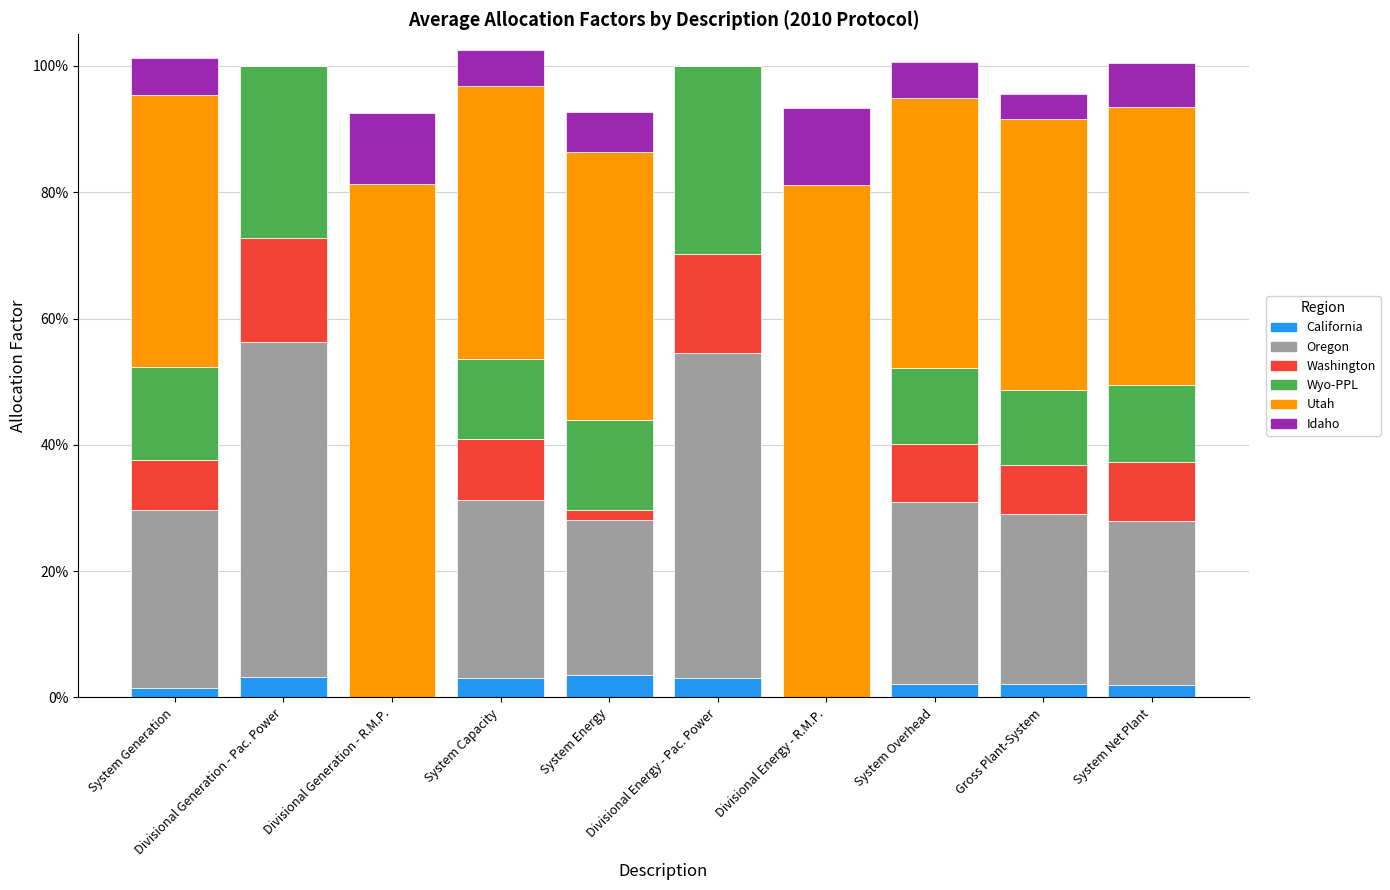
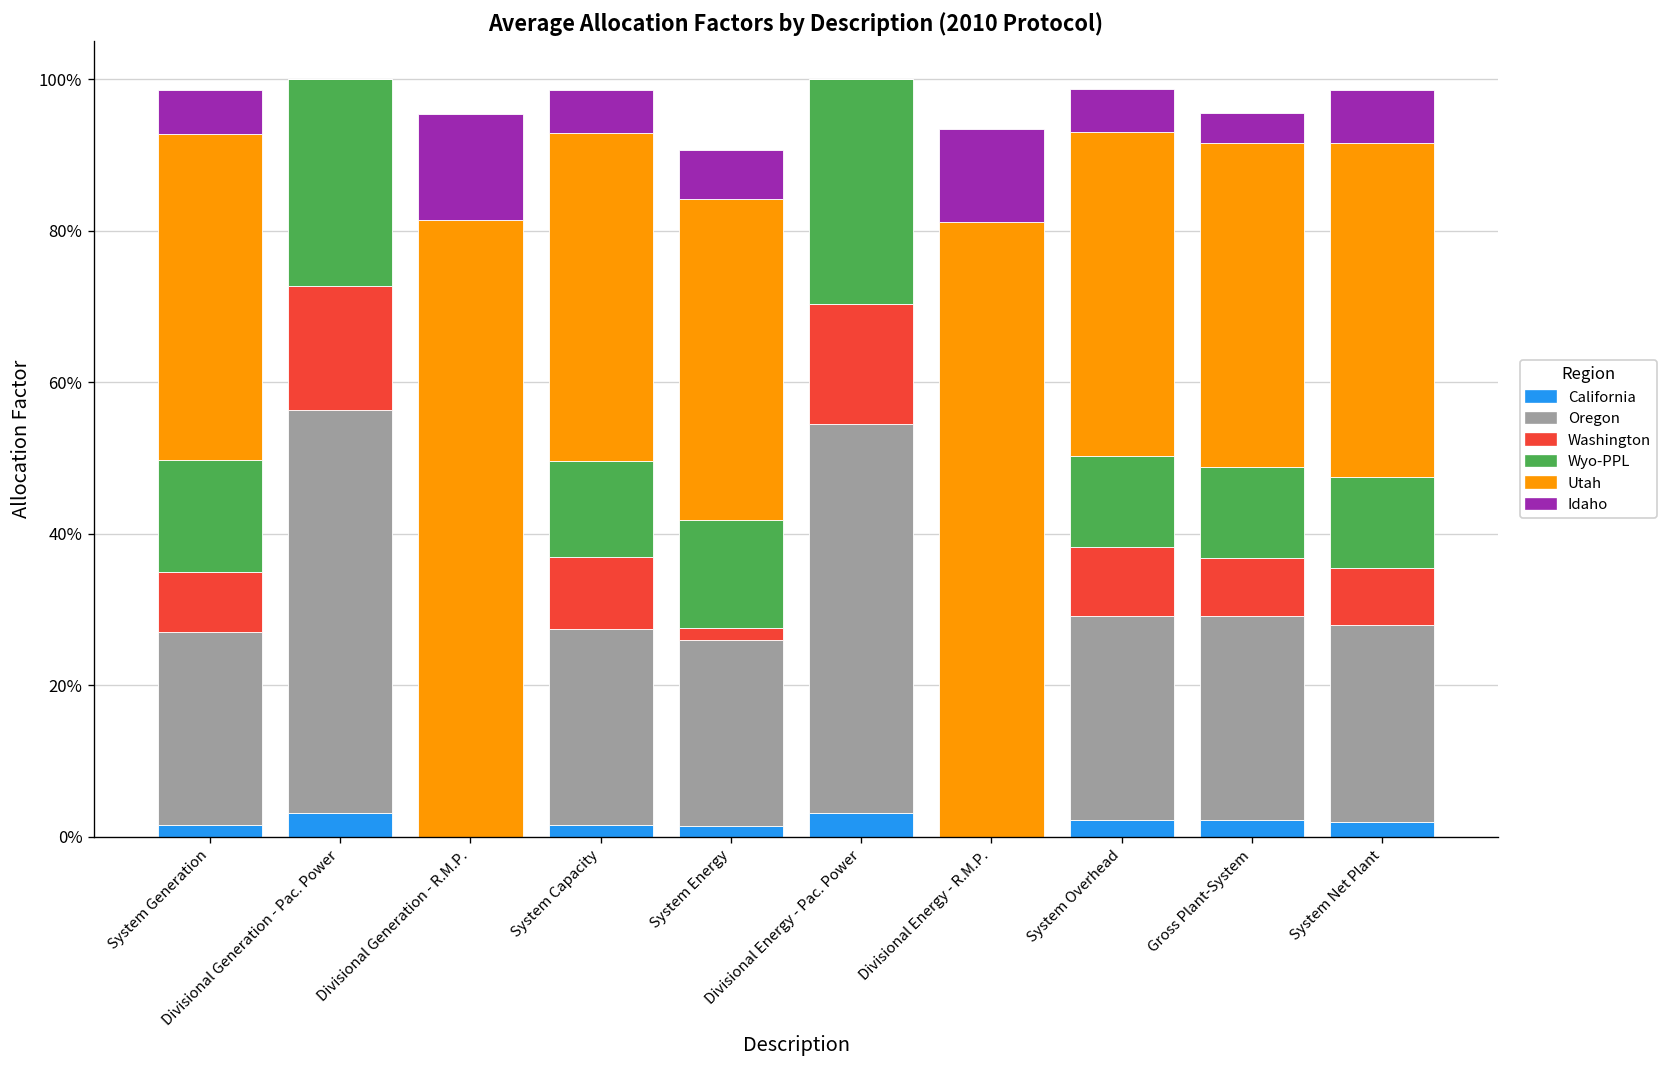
Oregon, System Generation: 28% -> 26%
Idaho, Divisional Generation - R.M.P.: 11% -> 14%
California, System Capacity: 3% -> 2%
Oregon, System Capacity: 28% -> 26%
California, System Energy: 4% -> 2%
Oregon, System Overhead: 29% -> 27%
Washington, System Net Plant: 9% -> 7%
